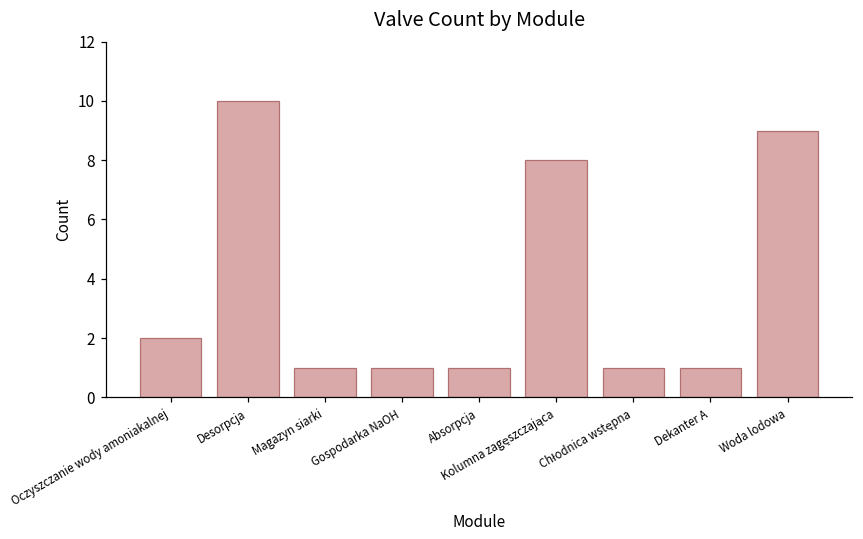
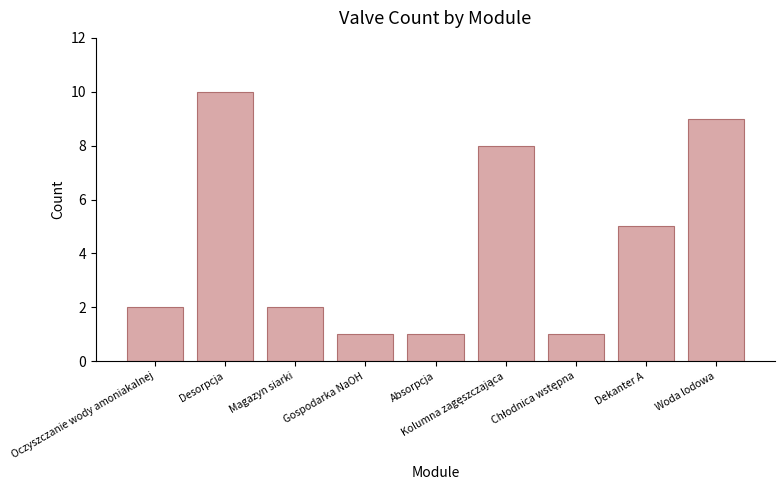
Magazyn siarki: 1 -> 2
Dekanter A: 1 -> 5
